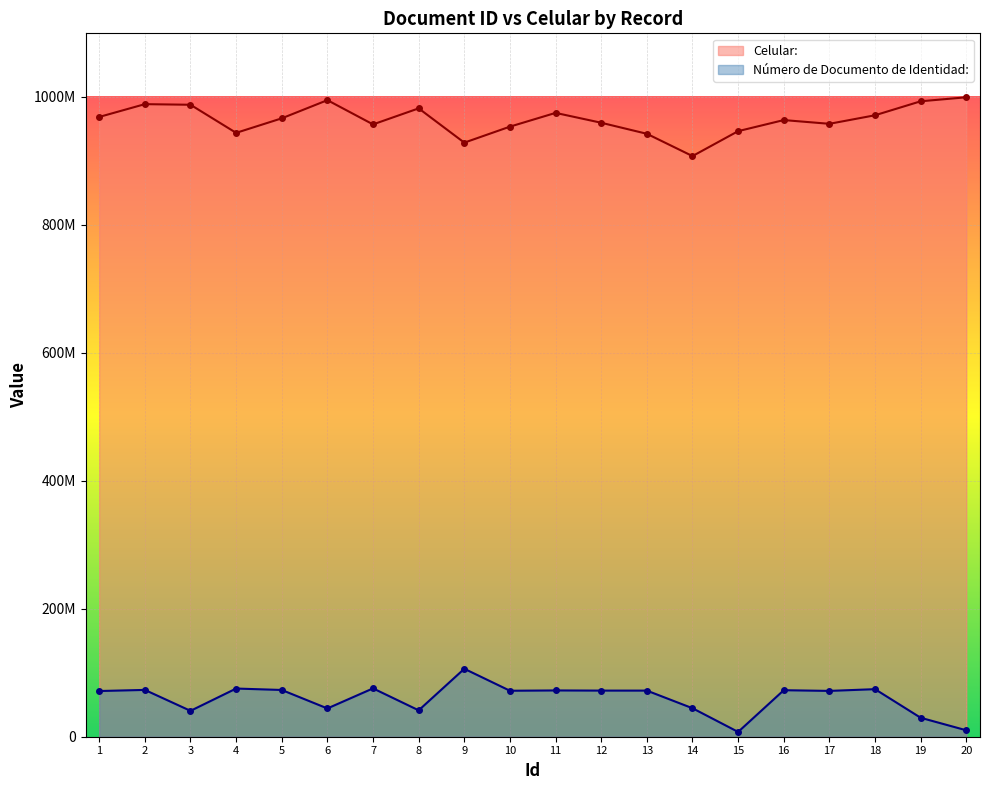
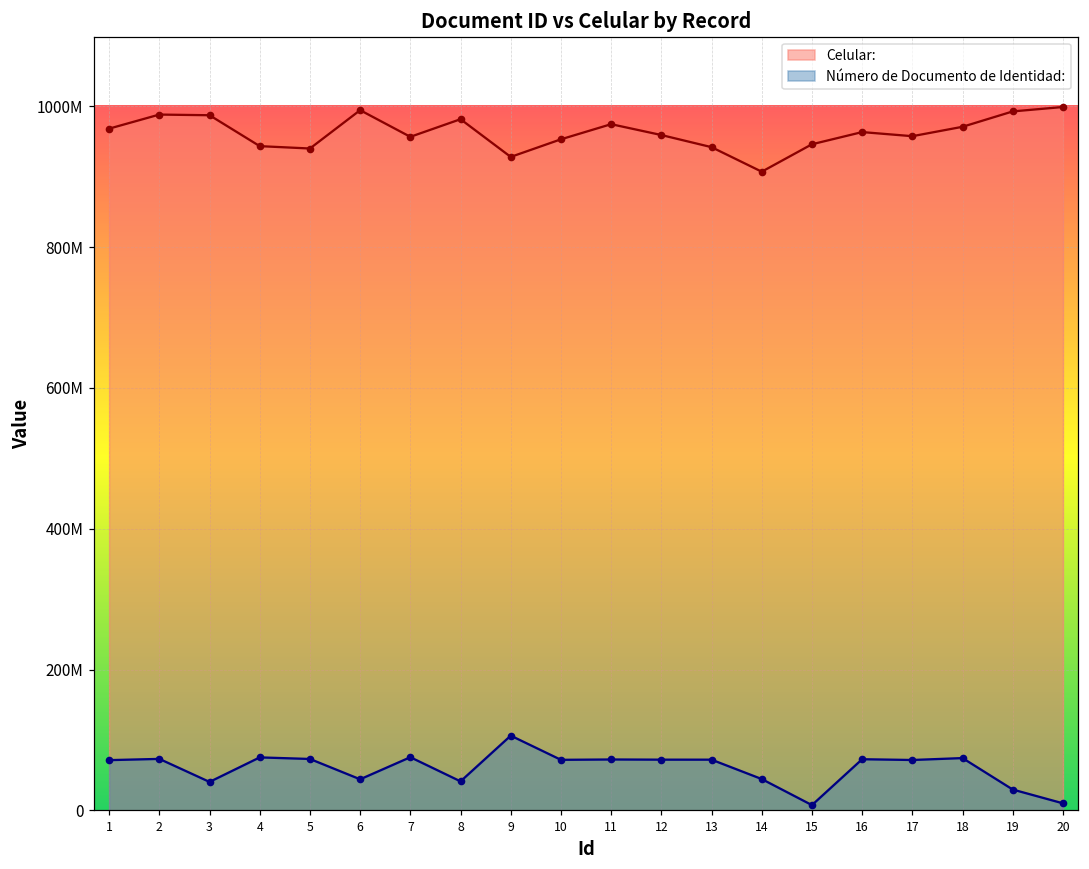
Celular:, 5: 970000000 -> 940000000
